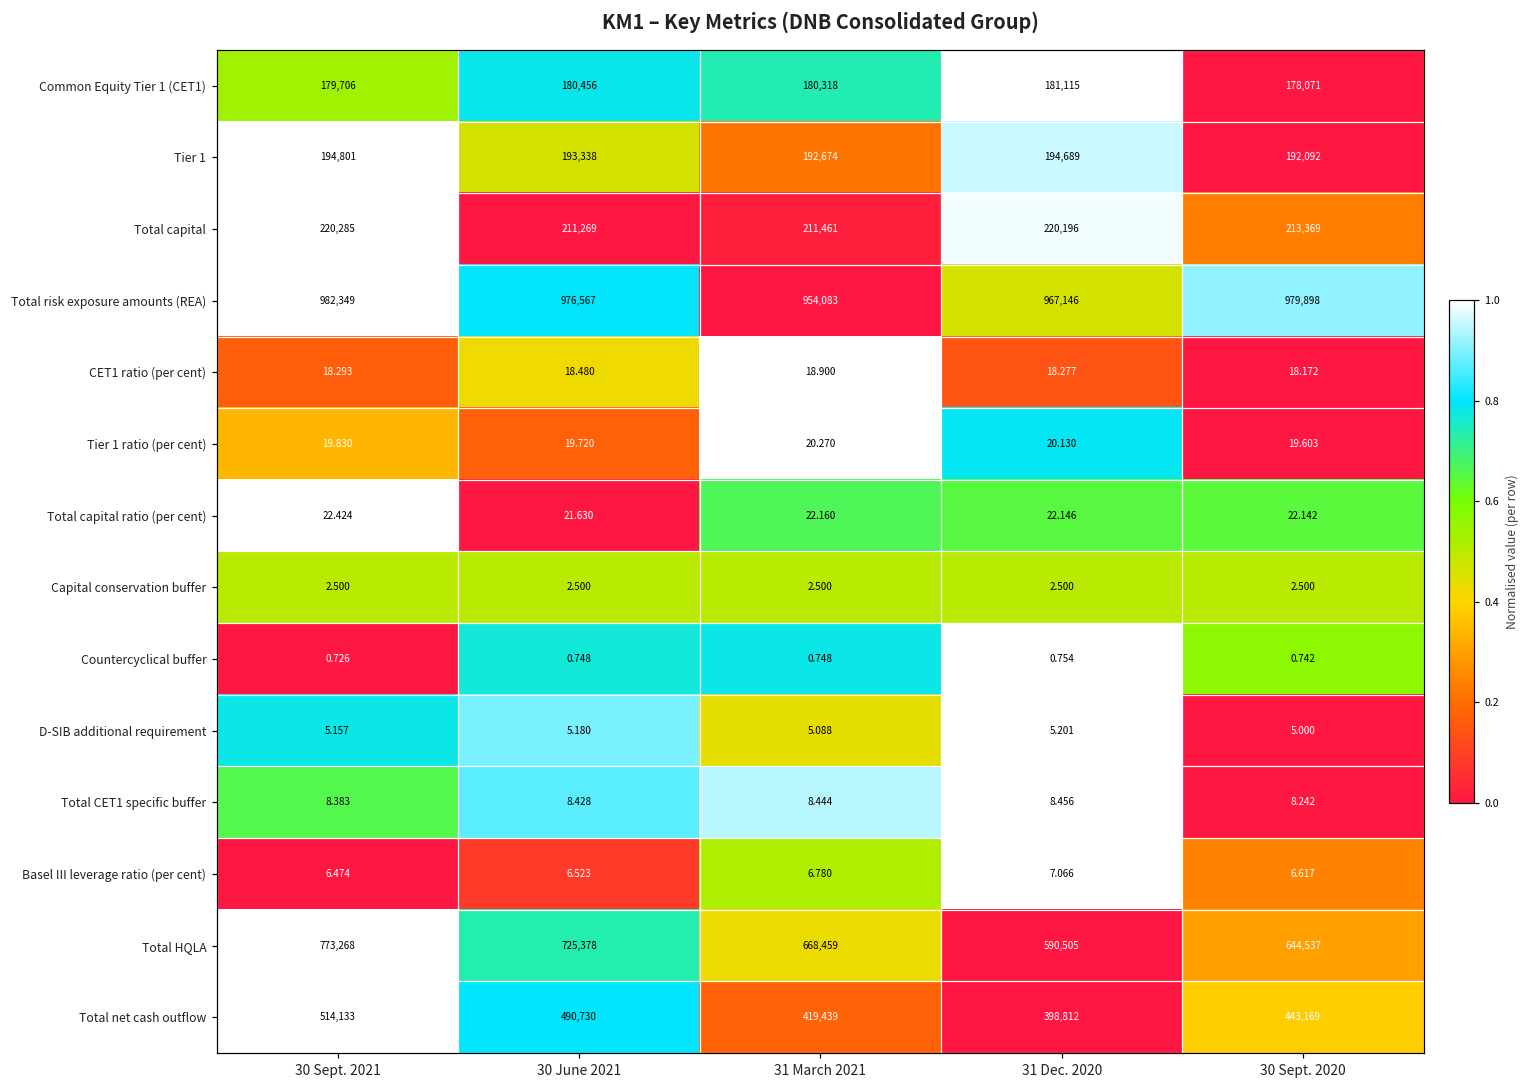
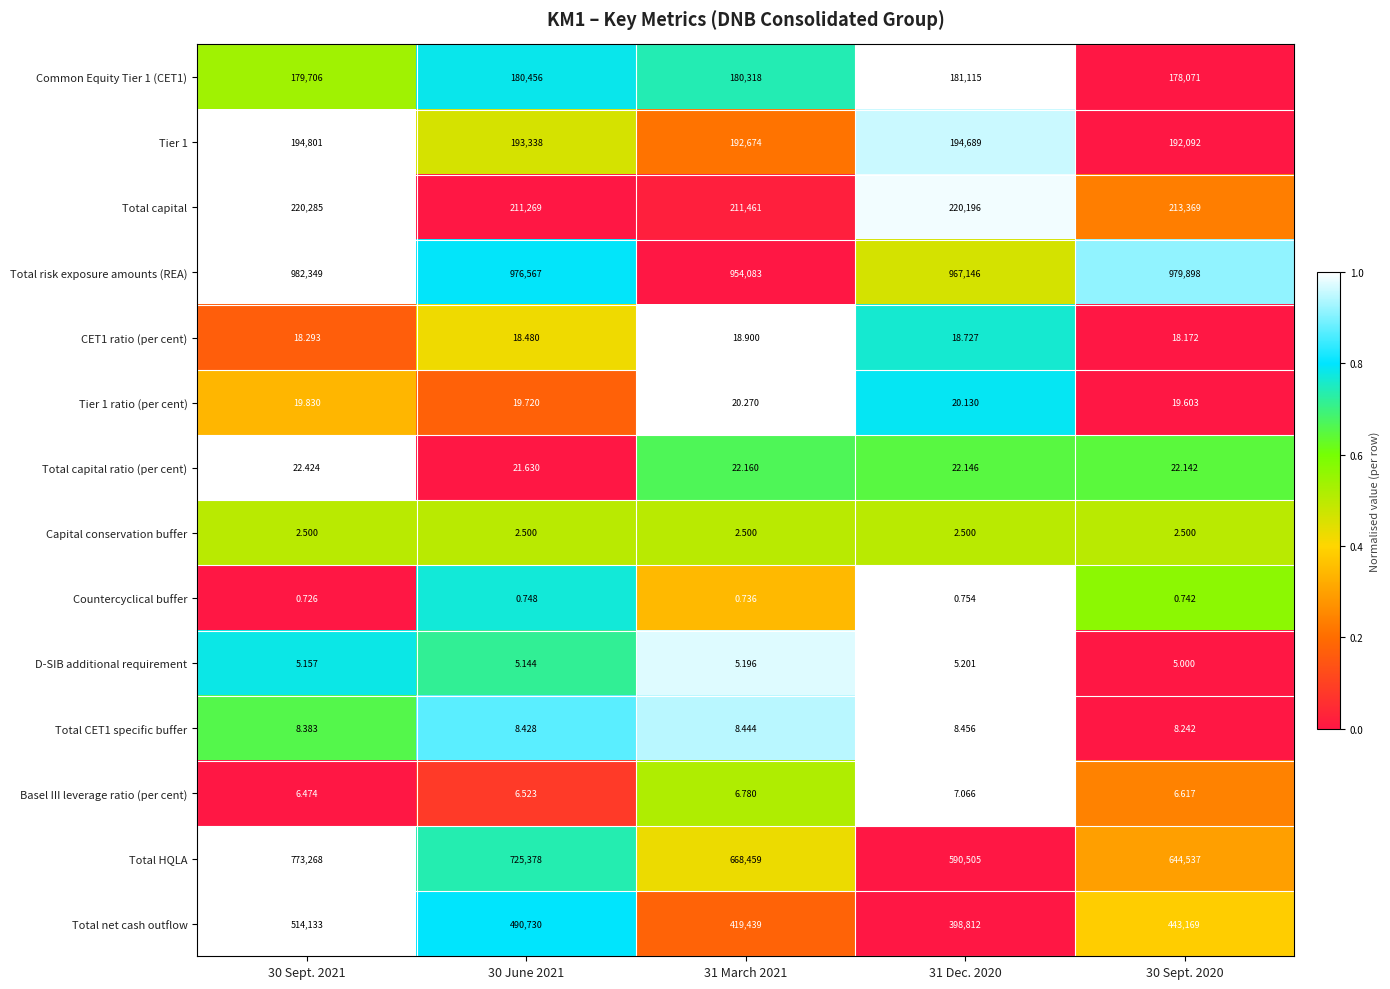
CET1 ratio (per cent), 31 Dec. 2020: 18.277 -> 18.727
Countercyclical buffer, 31 March 2021: 0.748 -> 0.736
D-SIB additional requirement, 30 June 2021: 5.180 -> 5.144
D-SIB additional requirement, 31 March 2021: 5.088 -> 5.196
